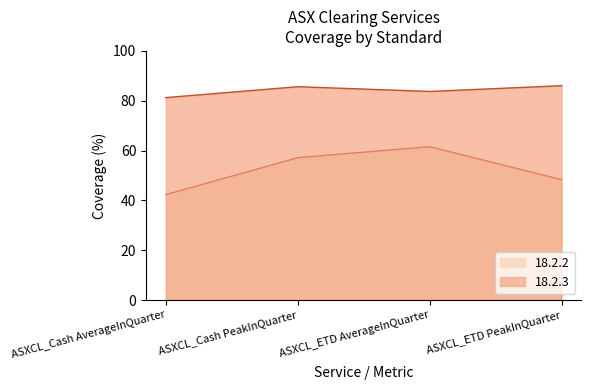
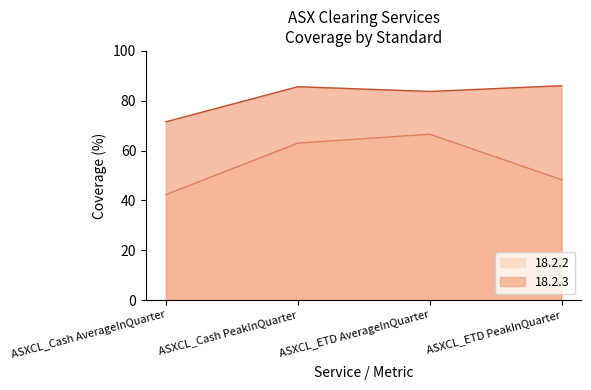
18.2.3, ASXCL_Cash AverageInQuarter: 81 -> 72
18.2.2, ASXCL_Cash PeakInQuarter: 57 -> 63
18.2.2, ASXCL_ETD AverageInQuarter: 62 -> 67
